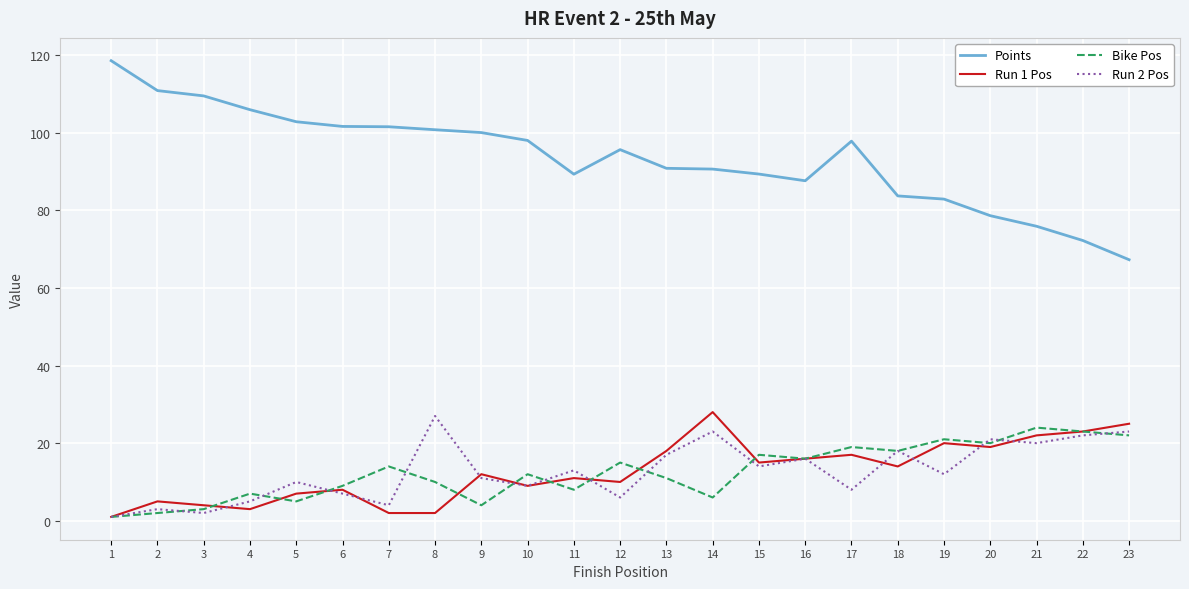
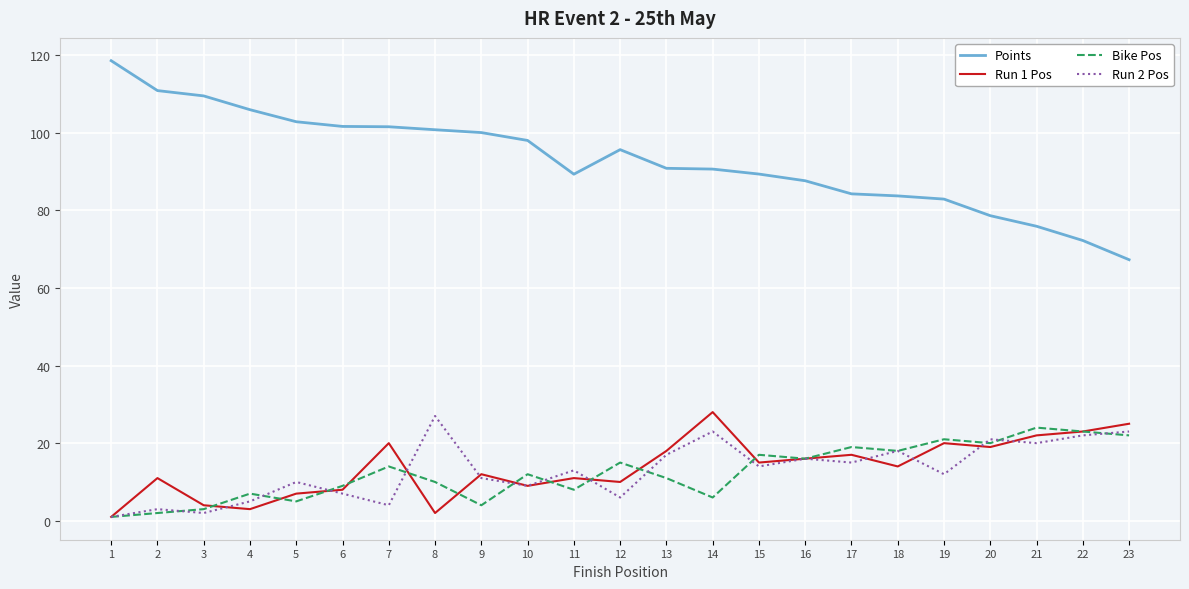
Run 1 Pos, 2: 5 -> 11
Run 1 Pos, 7: 2 -> 20
Points, 17: 98 -> 84
Run 2 Pos, 17: 8 -> 15
